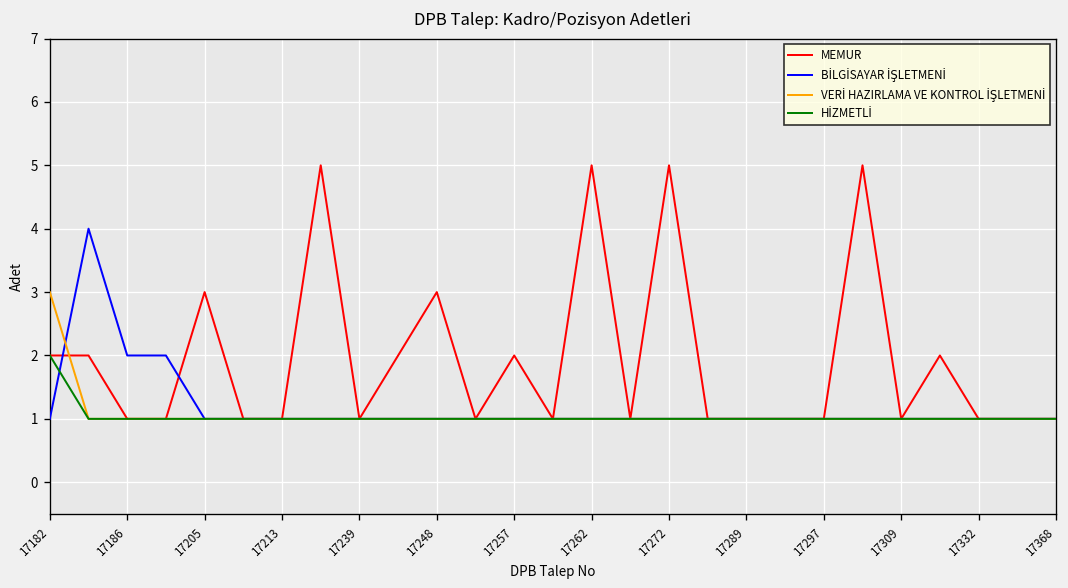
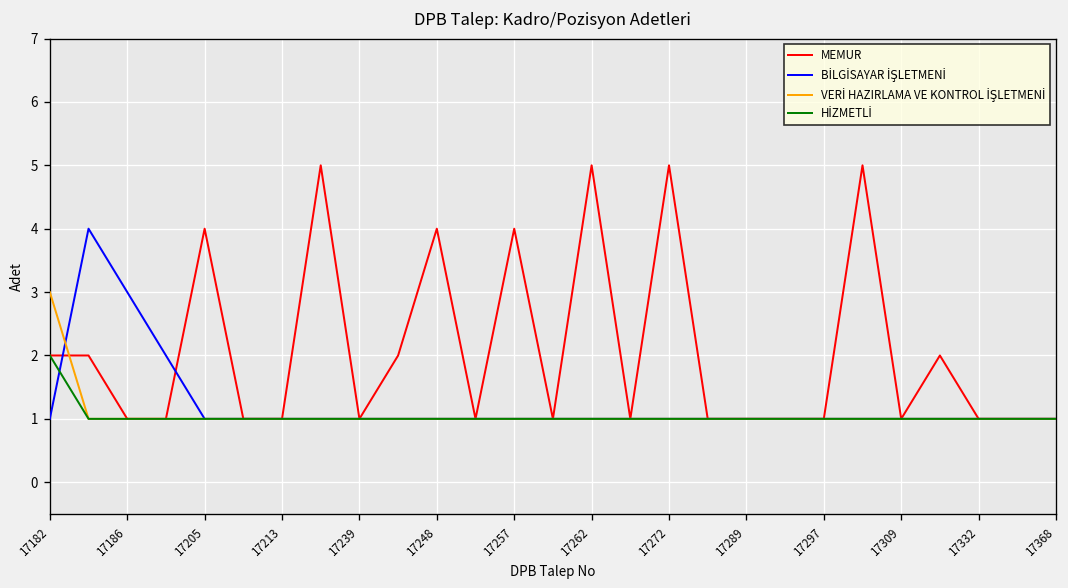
BİLGİSAYAR İŞLETMENİ, 17186: 2 -> 3
MEMUR, 17205: 3 -> 4
MEMUR, 17248: 3 -> 4
MEMUR, 17257: 2 -> 4
